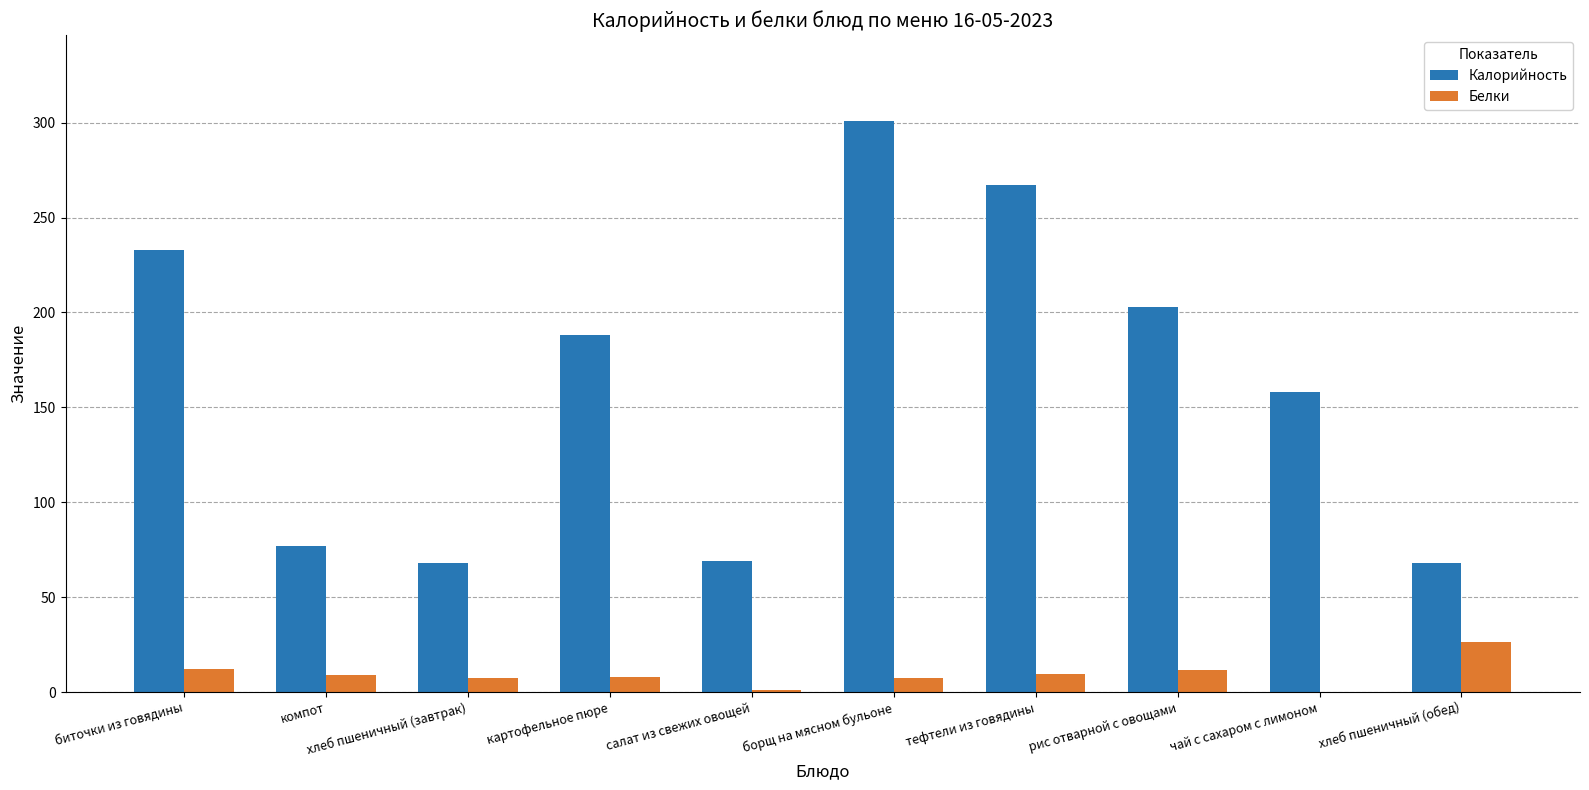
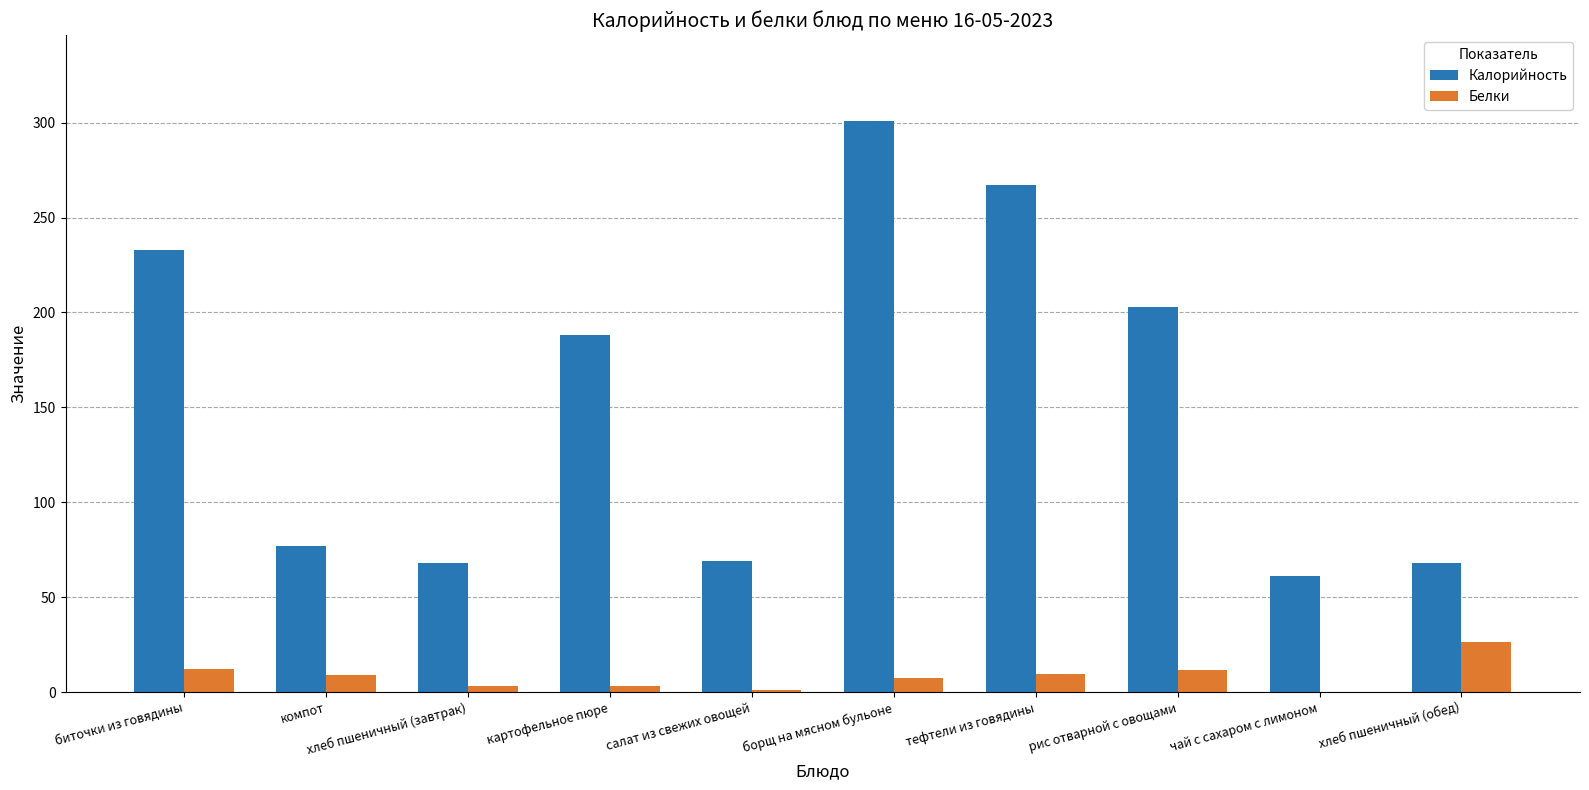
Белки, хлеб пшеничный (завтрак): 8 -> 3
Белки, картофельное пюре: 8 -> 3
Калорийность, чай с сахаром с лимоном: 158 -> 61
